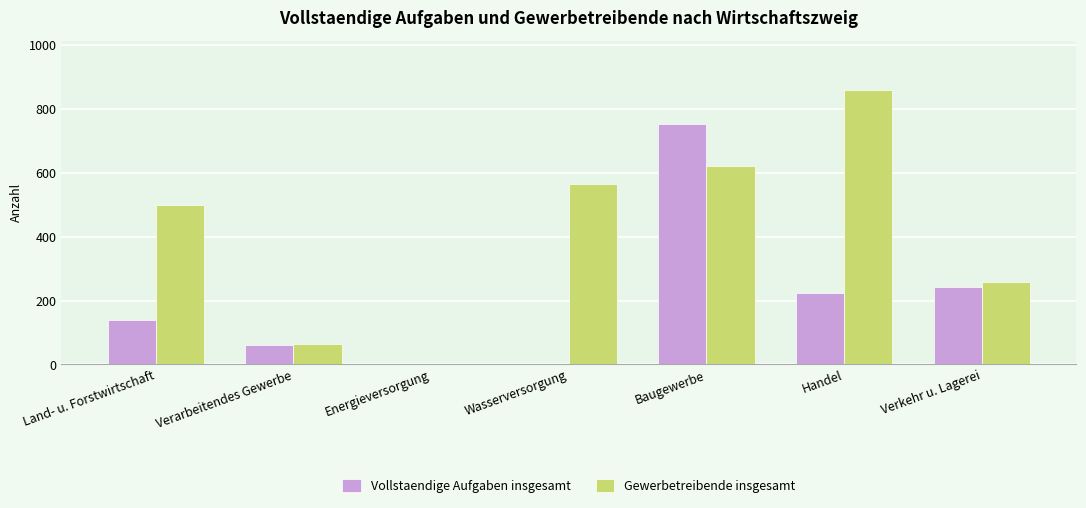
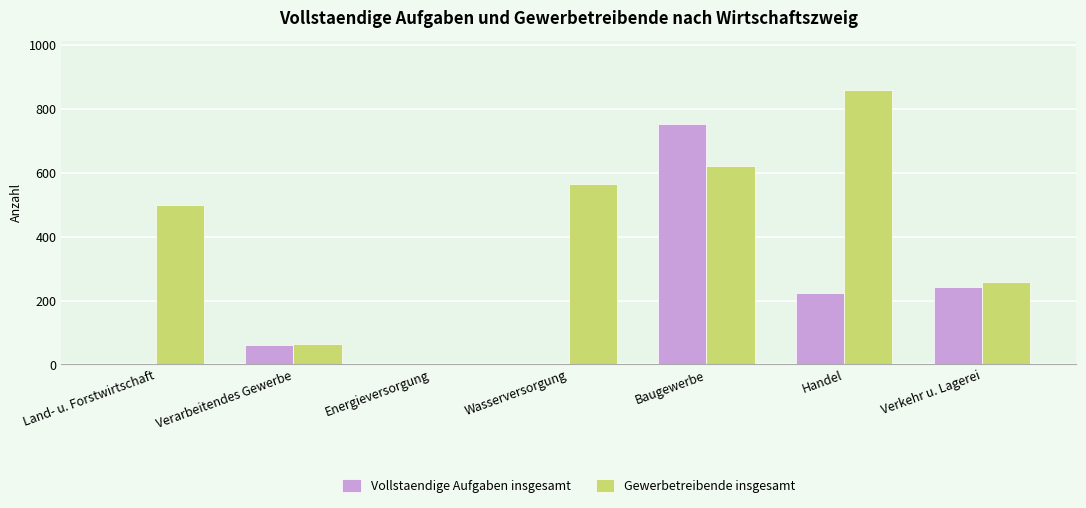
Vollstaendige Aufgaben insgesamt, Land- u. Forstwirtschaft: 140 -> 0
